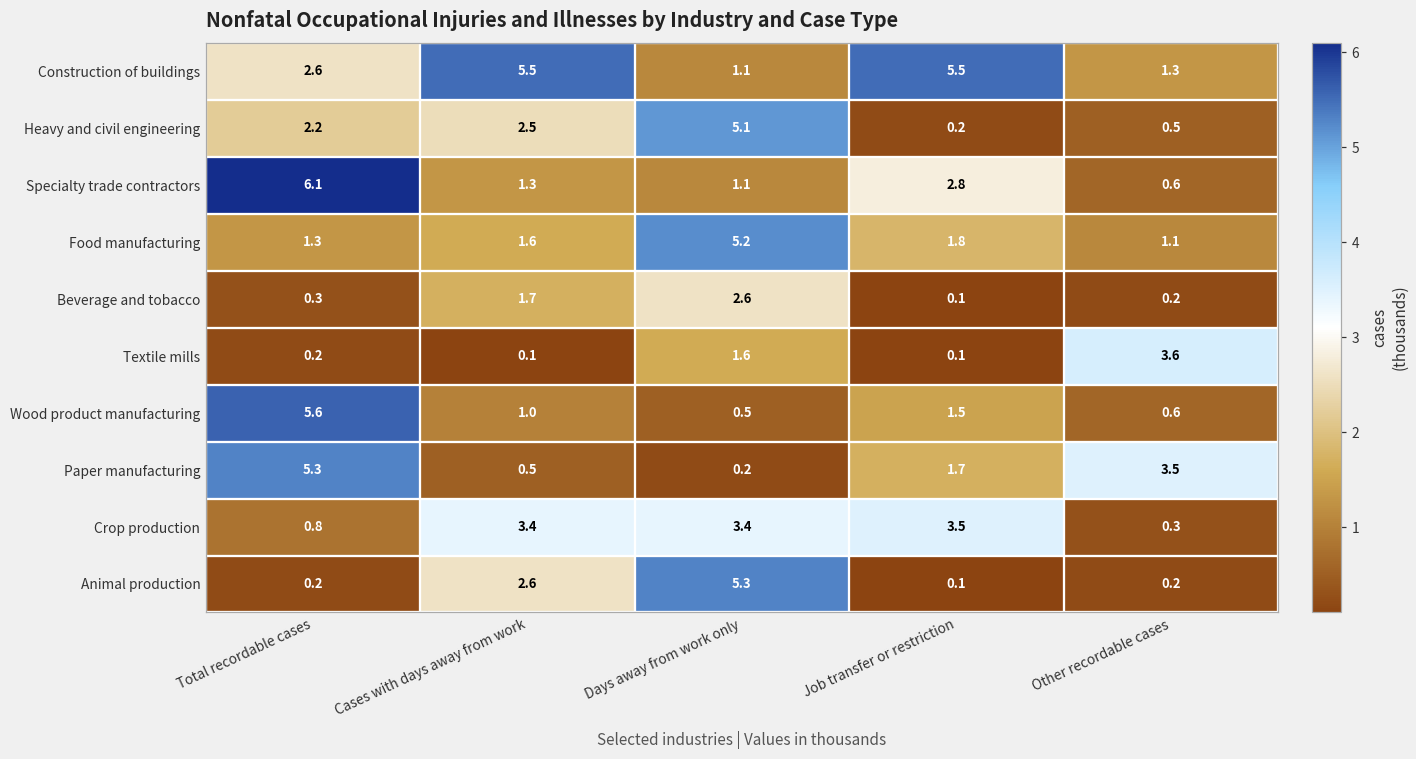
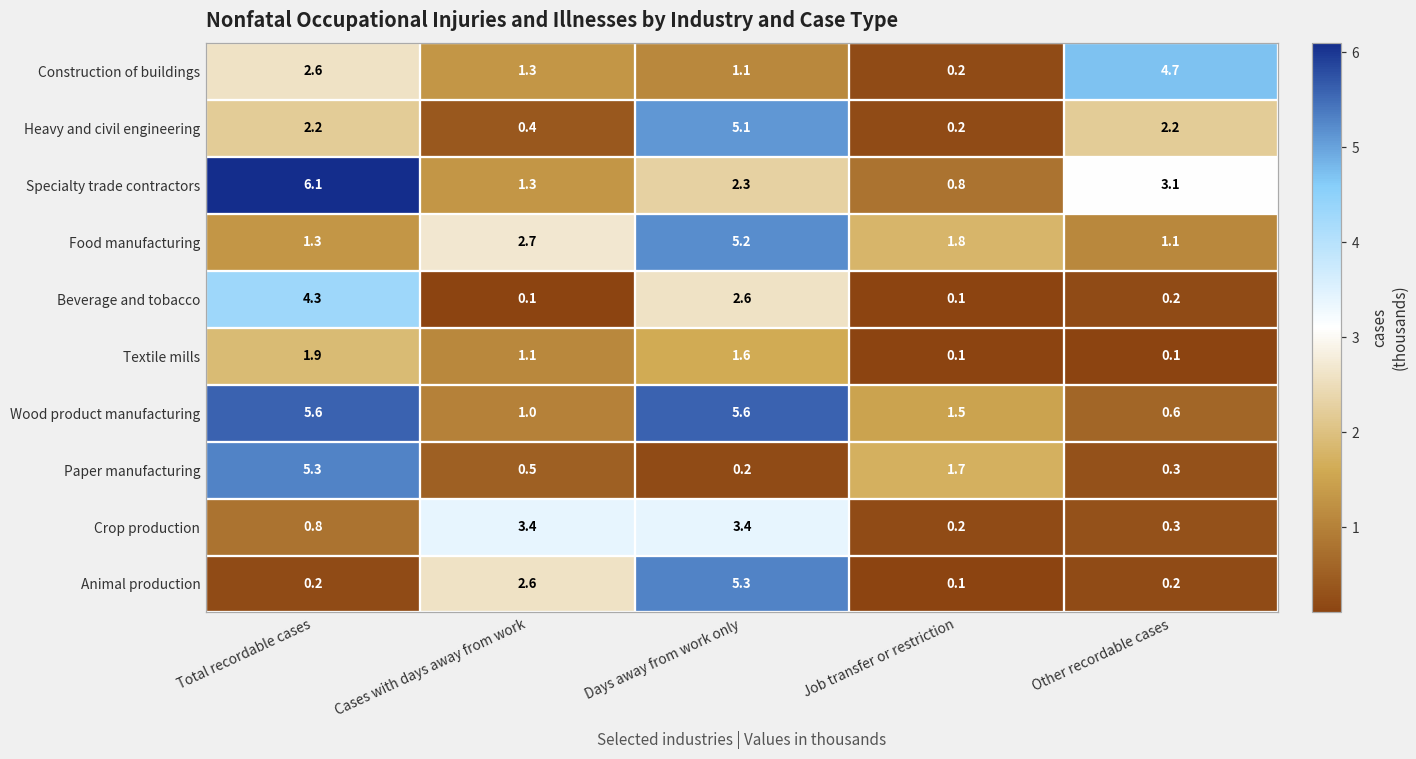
Construction of buildings, Cases with days away from work: 5.5 -> 1.3
Construction of buildings, Job transfer or restriction: 5.5 -> 0.2
Construction of buildings, Other recordable cases: 1.3 -> 4.7
Heavy and civil engineering, Cases with days away from work: 2.5 -> 0.4
Heavy and civil engineering, Other recordable cases: 0.5 -> 2.2
Specialty trade contractors, Days away from work only: 1.1 -> 2.3
Specialty trade contractors, Job transfer or restriction: 2.8 -> 0.8
Specialty trade contractors, Other recordable cases: 0.6 -> 3.1
Food manufacturing, Cases with days away from work: 1.6 -> 2.7
Beverage and tobacco, Total recordable cases: 0.3 -> 4.3
Beverage and tobacco, Cases with days away from work: 1.7 -> 0.1
Textile mills, Total recordable cases: 0.2 -> 1.9
Textile mills, Cases with days away from work: 0.1 -> 1.1
Textile mills, Other recordable cases: 3.6 -> 0.1
Wood product manufacturing, Days away from work only: 0.5 -> 5.6
Paper manufacturing, Other recordable cases: 3.5 -> 0.3
Crop production, Job transfer or restriction: 3.5 -> 0.2
